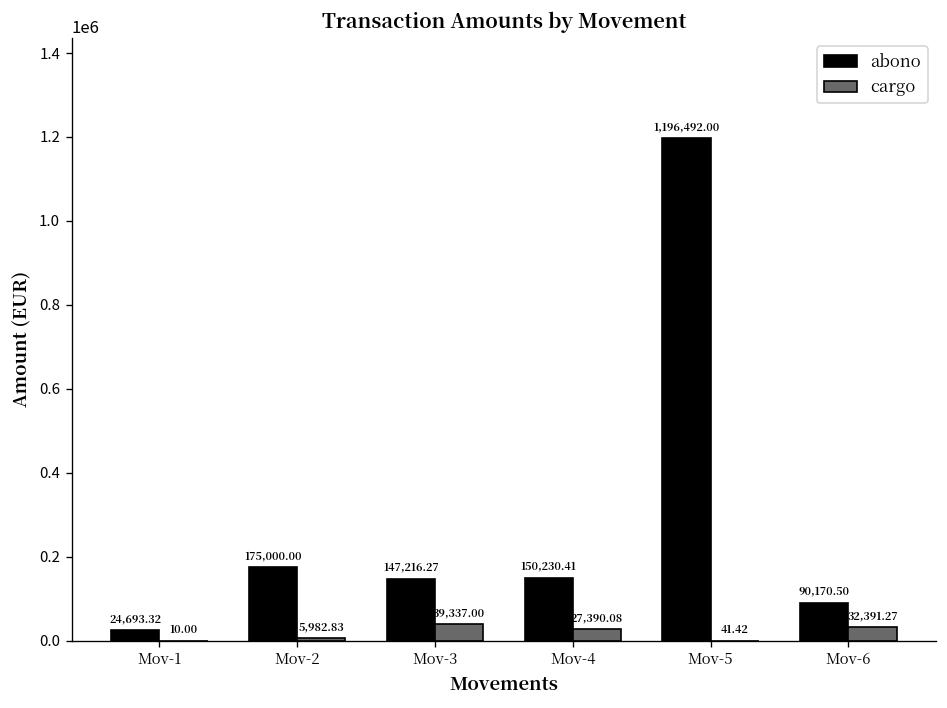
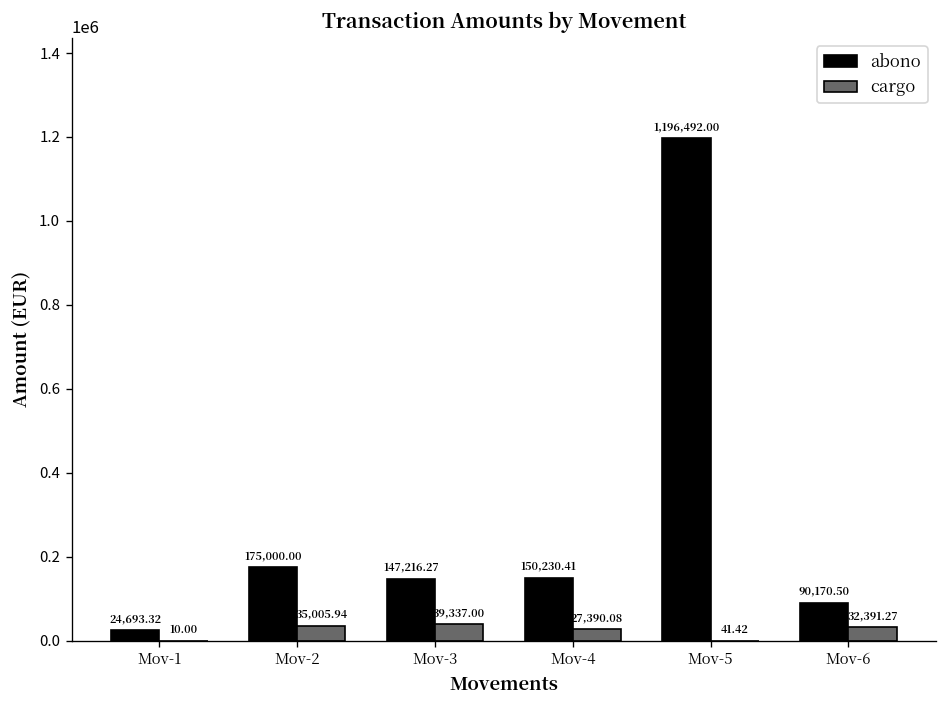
cargo, Mov-2: 5,982.83 -> 35,005.94
